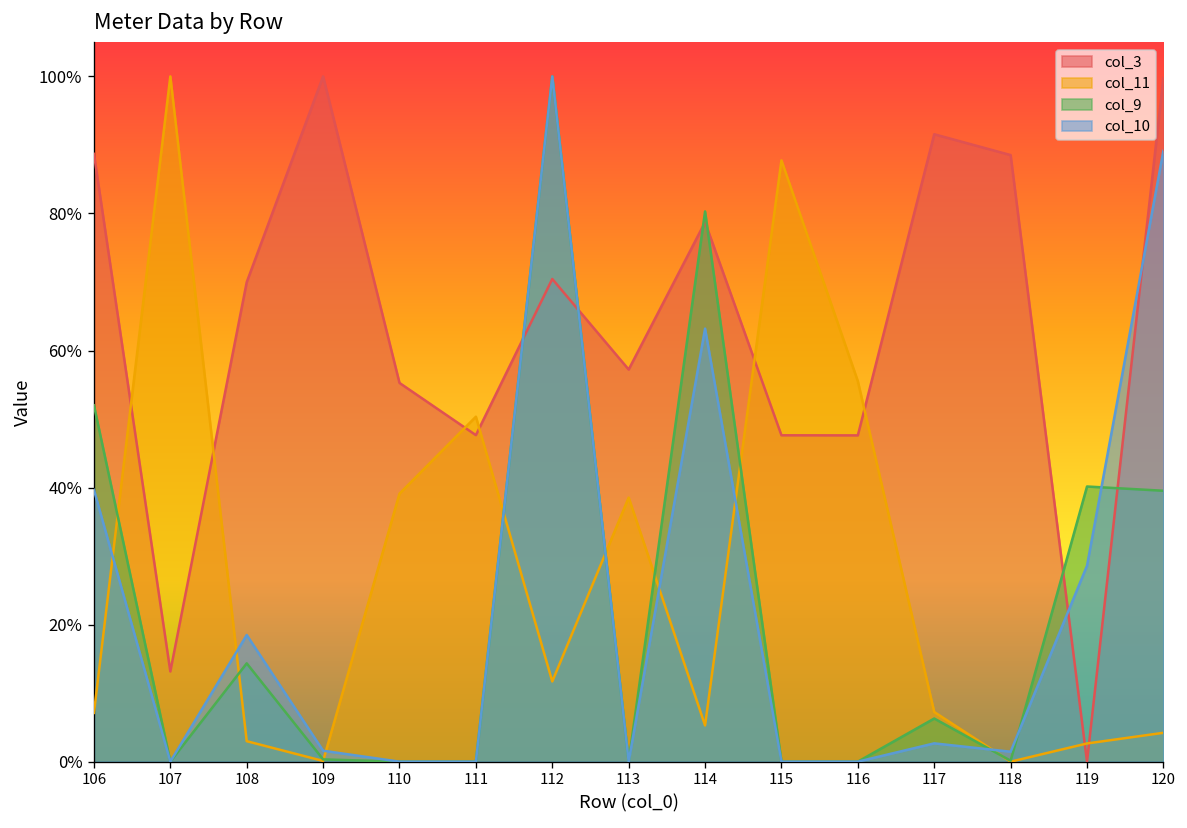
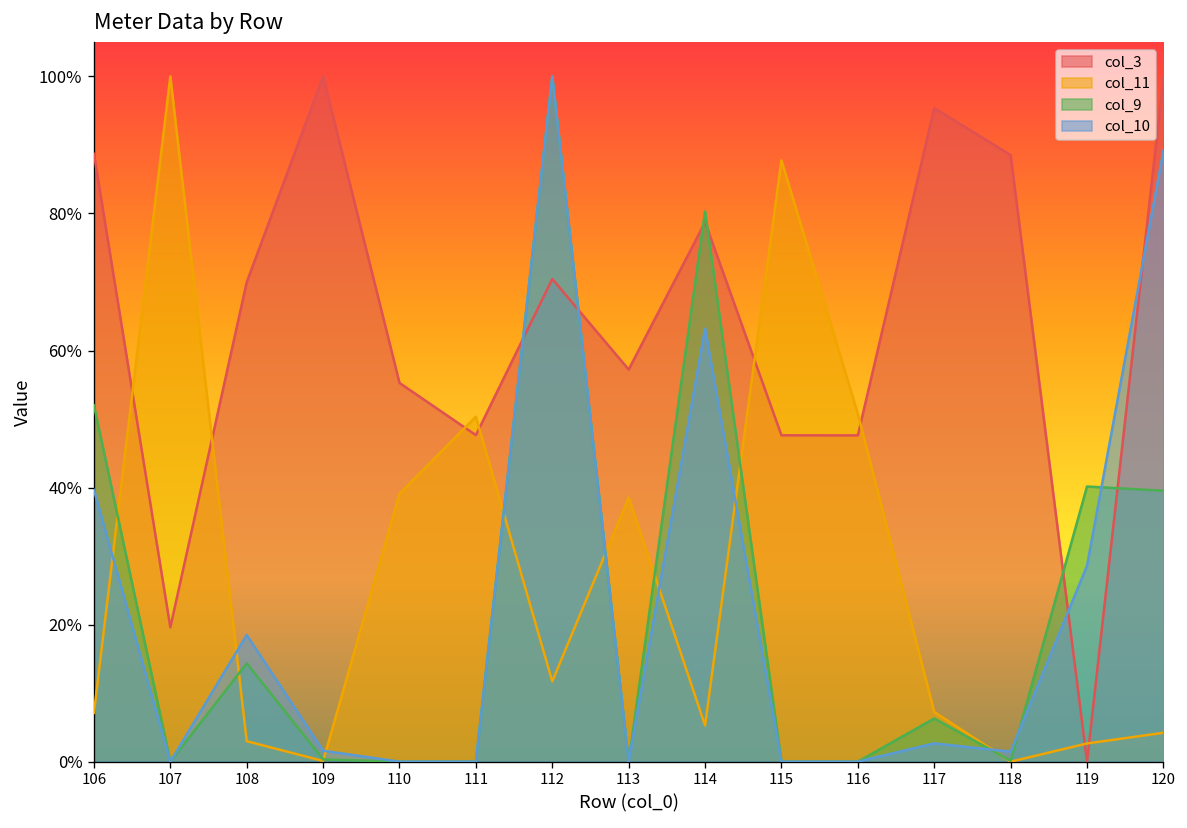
col_3, 107: 13% -> 20%
col_11, 116: 56% -> 51%
col_3, 117: 92% -> 95%
